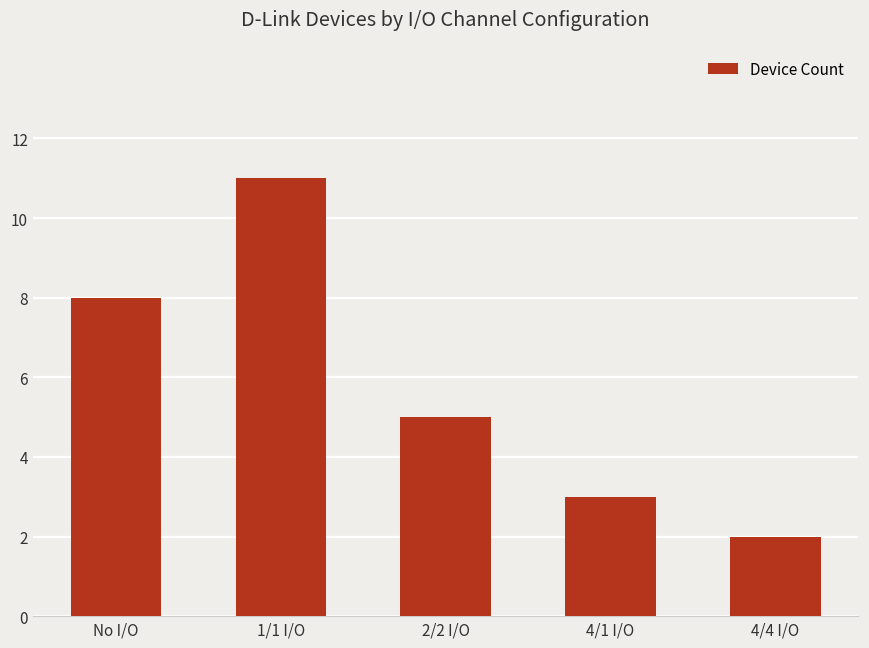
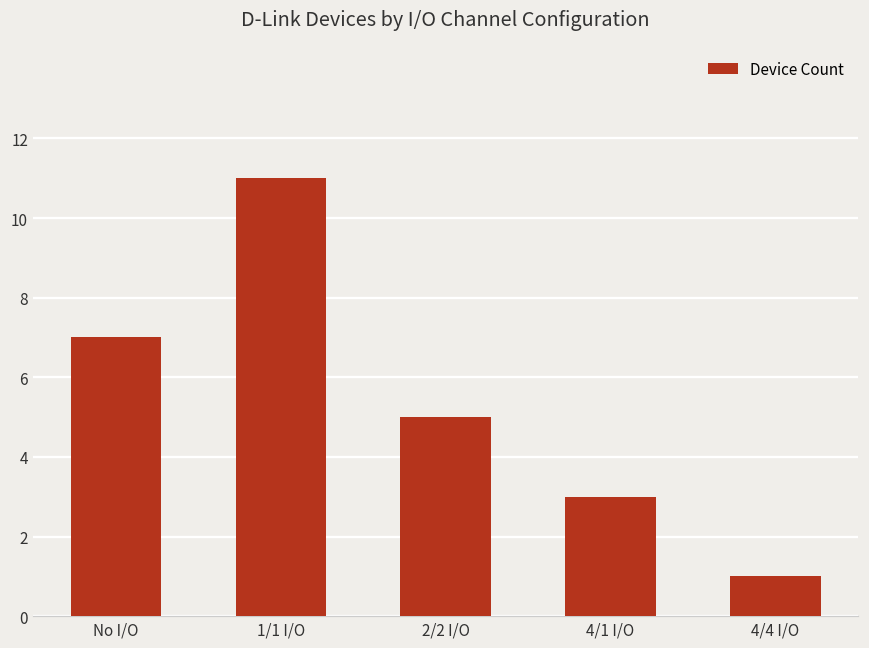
No I/O: 8 -> 7
4/4 I/O: 2 -> 1
